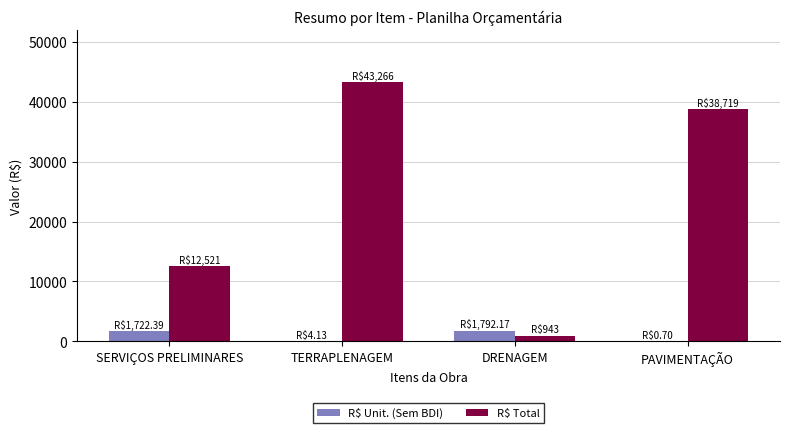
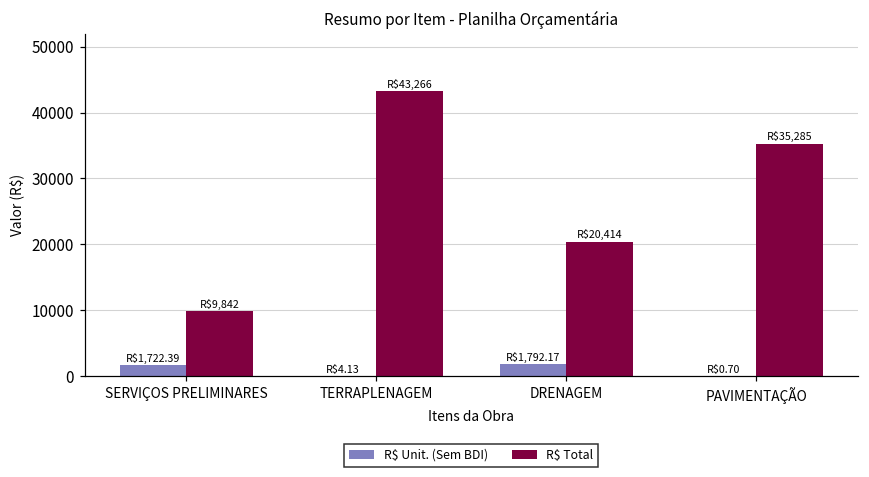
R$ Total, SERVIÇOS PRELIMINARES: $12,521 -> $9,842
R$ Total, DRENAGEM: $943 -> $20,414
R$ Total, PAVIMENTAÇÃO: $38,719 -> $35,285
